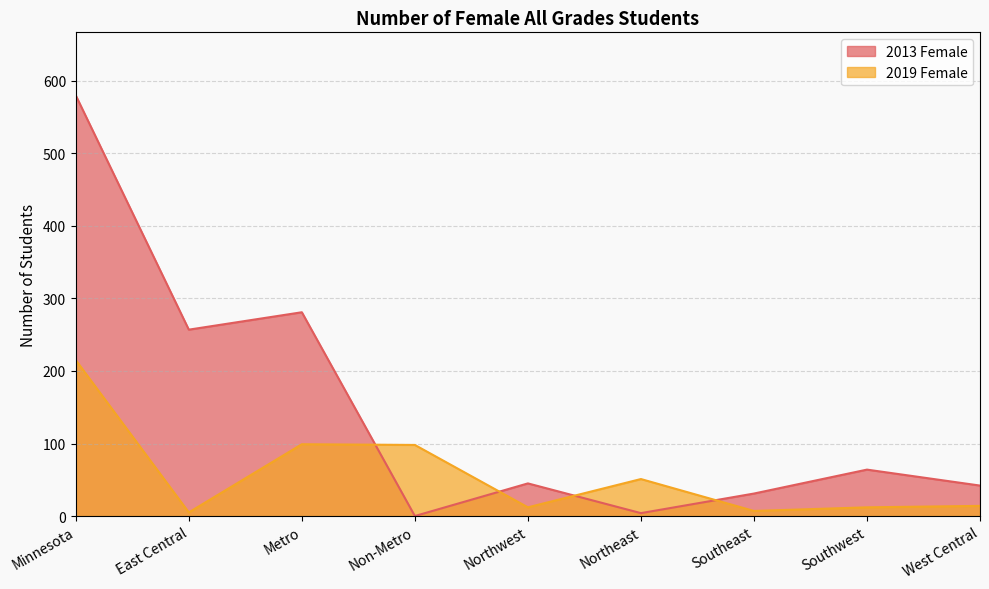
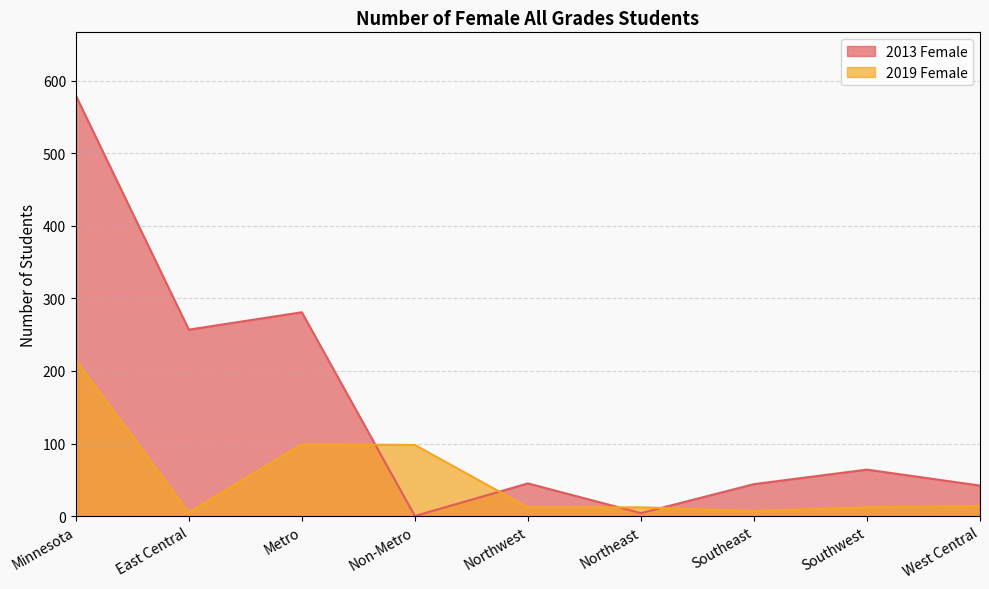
2019 Female, Northeast: 50 -> 10
2013 Female, Southeast: 30 -> 40
